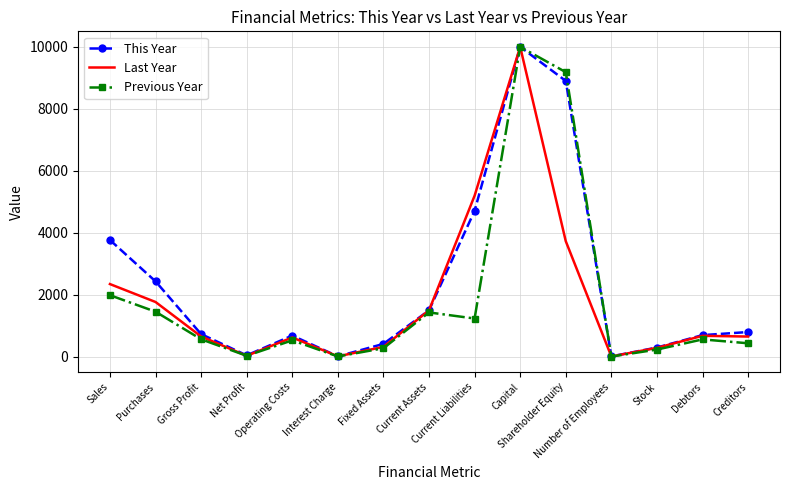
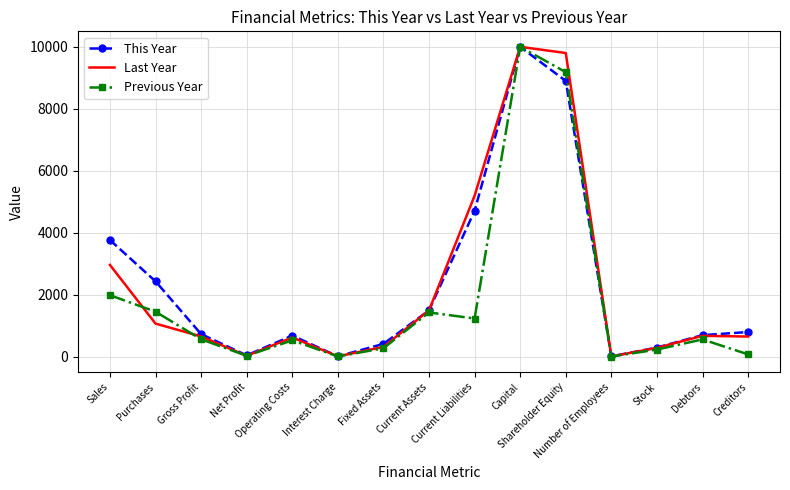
Last Year, Sales: 2300 -> 3000
Last Year, Purchases: 1800 -> 1100
Last Year, Shareholder Equity: 3700 -> 9800
Previous Year, Creditors: 400 -> 100
